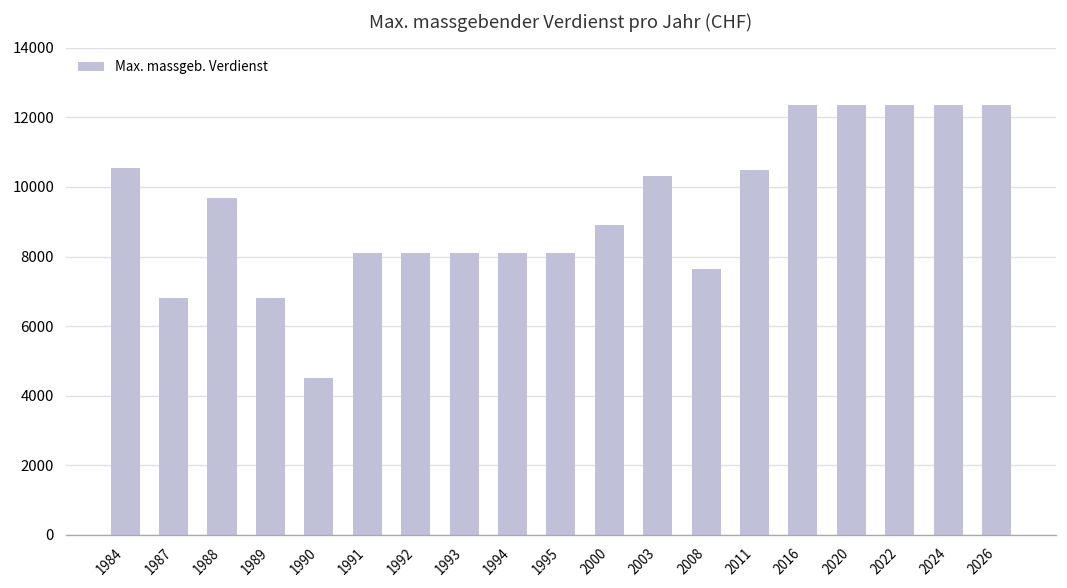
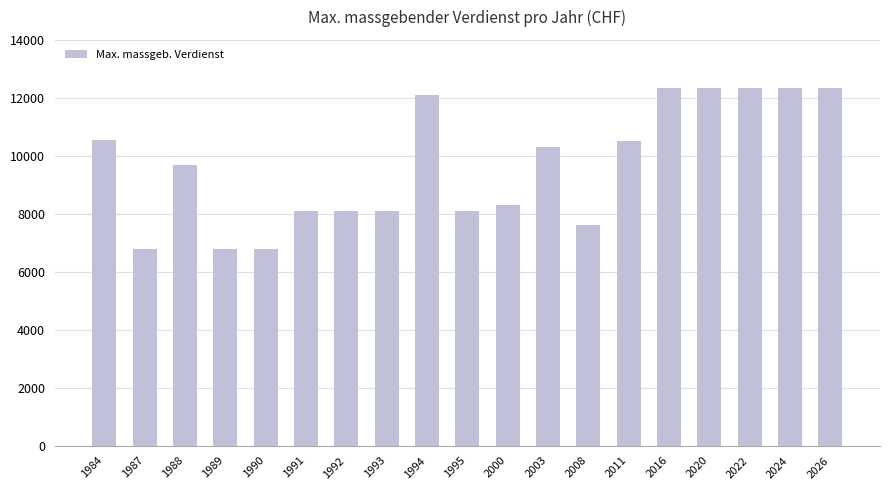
1990: 4500 -> 6800
1994: 8100 -> 12100
2000: 8900 -> 8300
